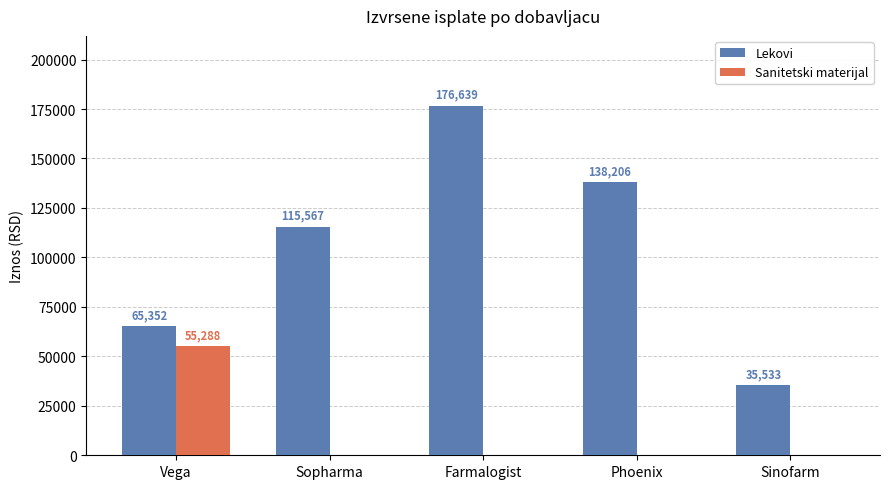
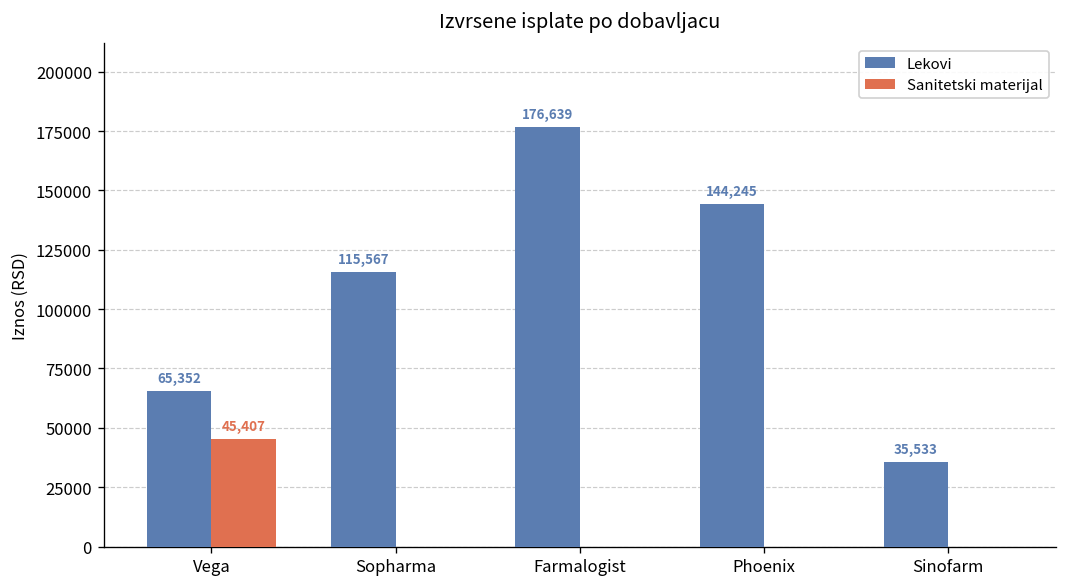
Sanitetski materijal, Vega: 55,288 -> 45,407
Lekovi, Phoenix: 138,206 -> 144,245
